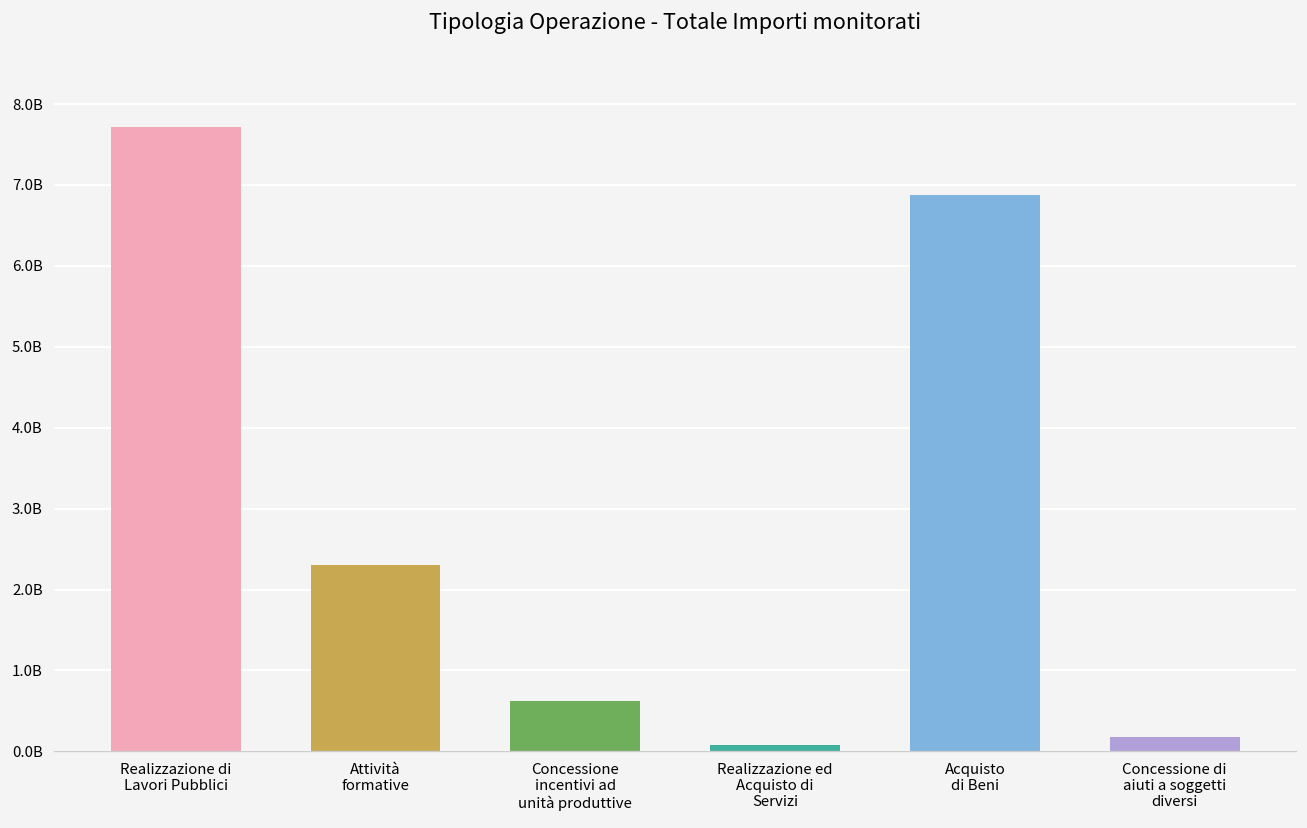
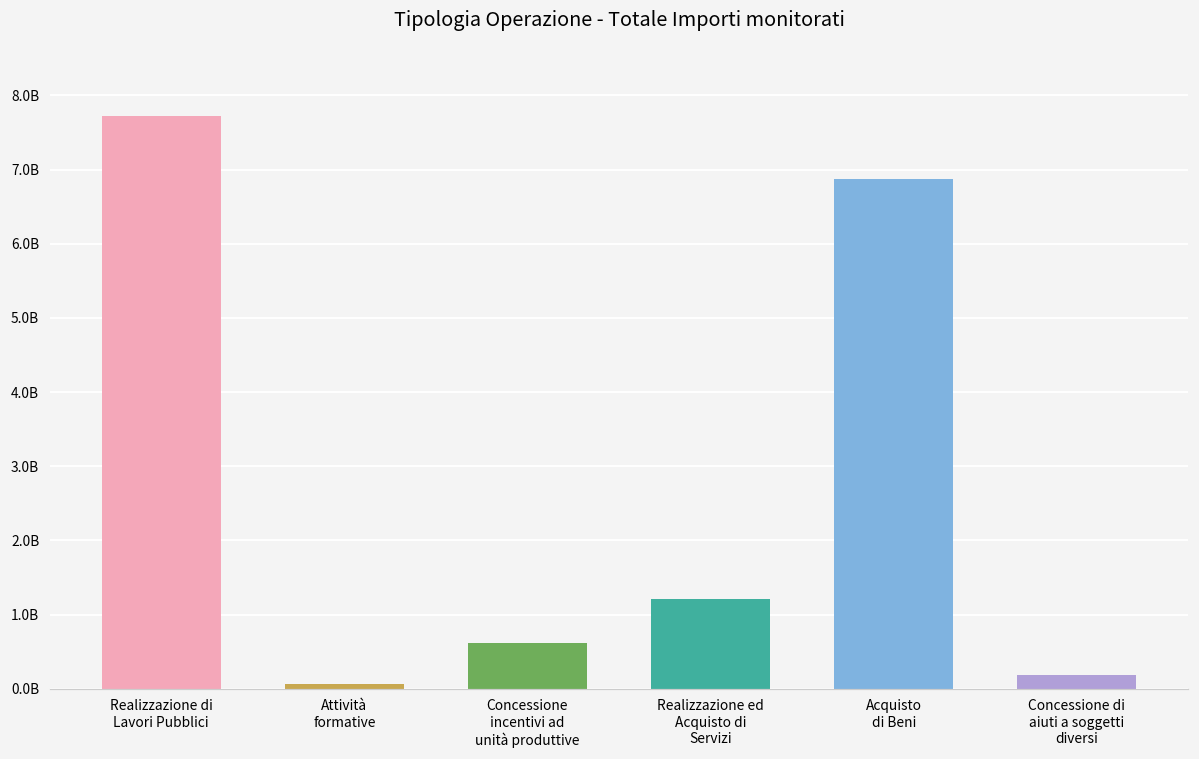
Attività formative: 2300000000 -> 100000000
Realizzazione ed Acquisto di Servizi: 100000000 -> 1200000000
